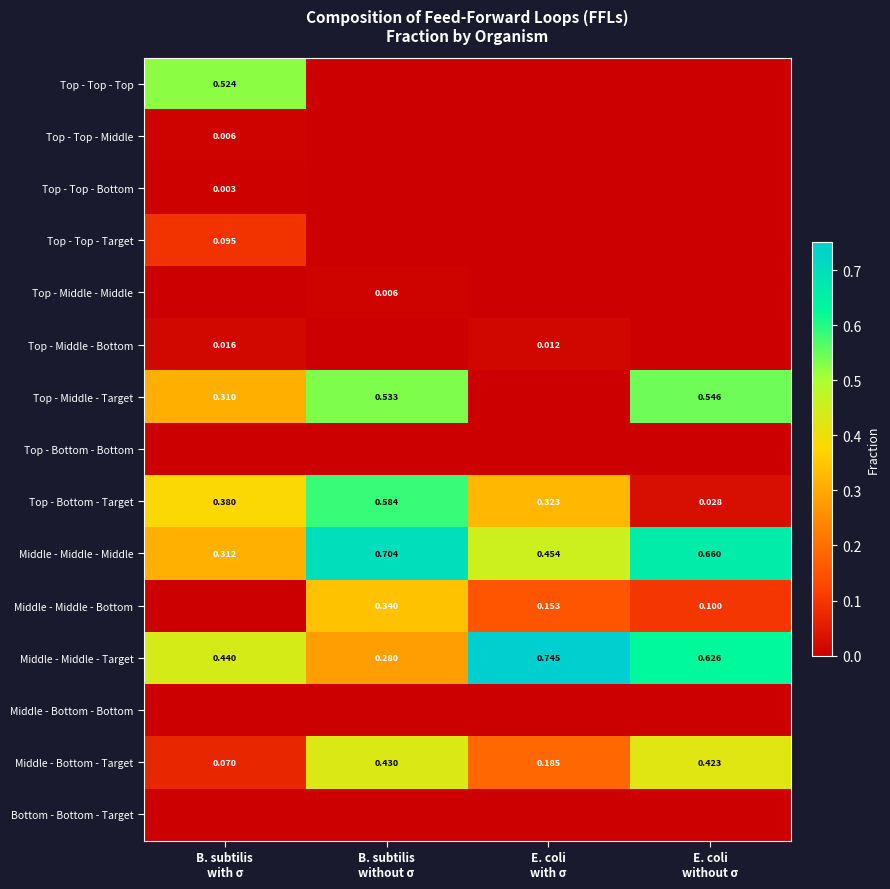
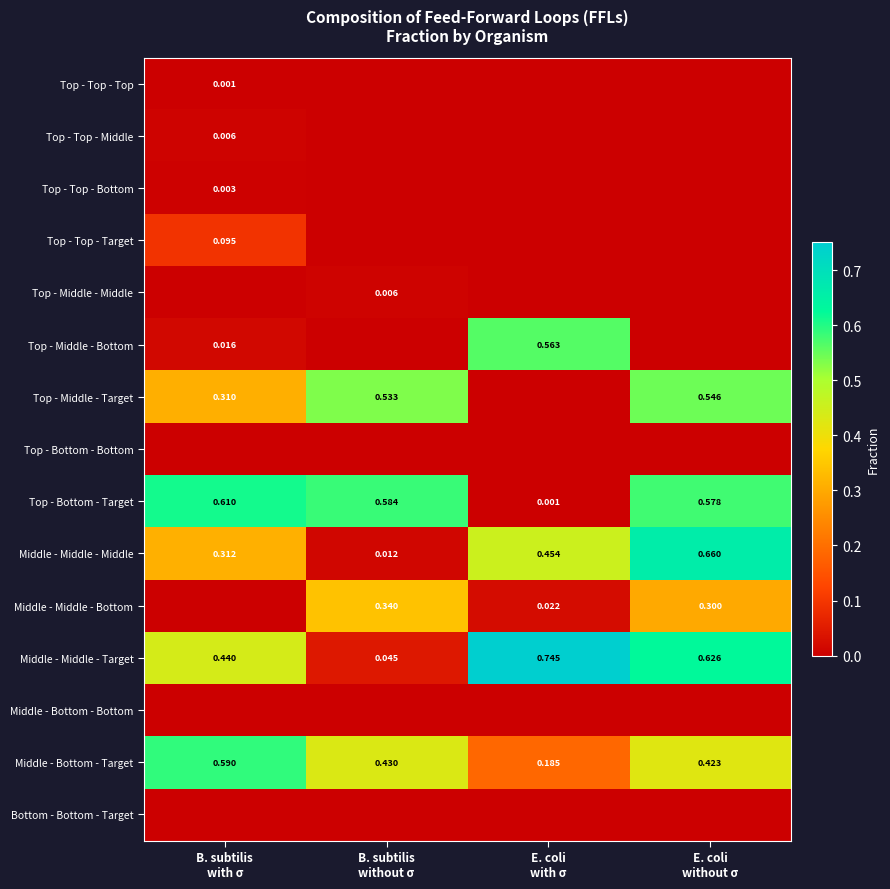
Top - Top - Top, B. subtilis with σ: 0.524 -> 0.001
Top - Middle - Bottom, E. coli with σ: 0.012 -> 0.563
Top - Bottom - Target, B. subtilis with σ: 0.380 -> 0.610
Top - Bottom - Target, E. coli with σ: 0.323 -> 0.001
Top - Bottom - Target, E. coli without σ: 0.028 -> 0.578
Middle - Middle - Middle, B. subtilis without σ: 0.704 -> 0.012
Middle - Middle - Bottom, E. coli with σ: 0.153 -> 0.022
Middle - Middle - Bottom, E. coli without σ: 0.100 -> 0.300
Middle - Middle - Target, B. subtilis without σ: 0.280 -> 0.045
Middle - Bottom - Target, B. subtilis with σ: 0.070 -> 0.590
